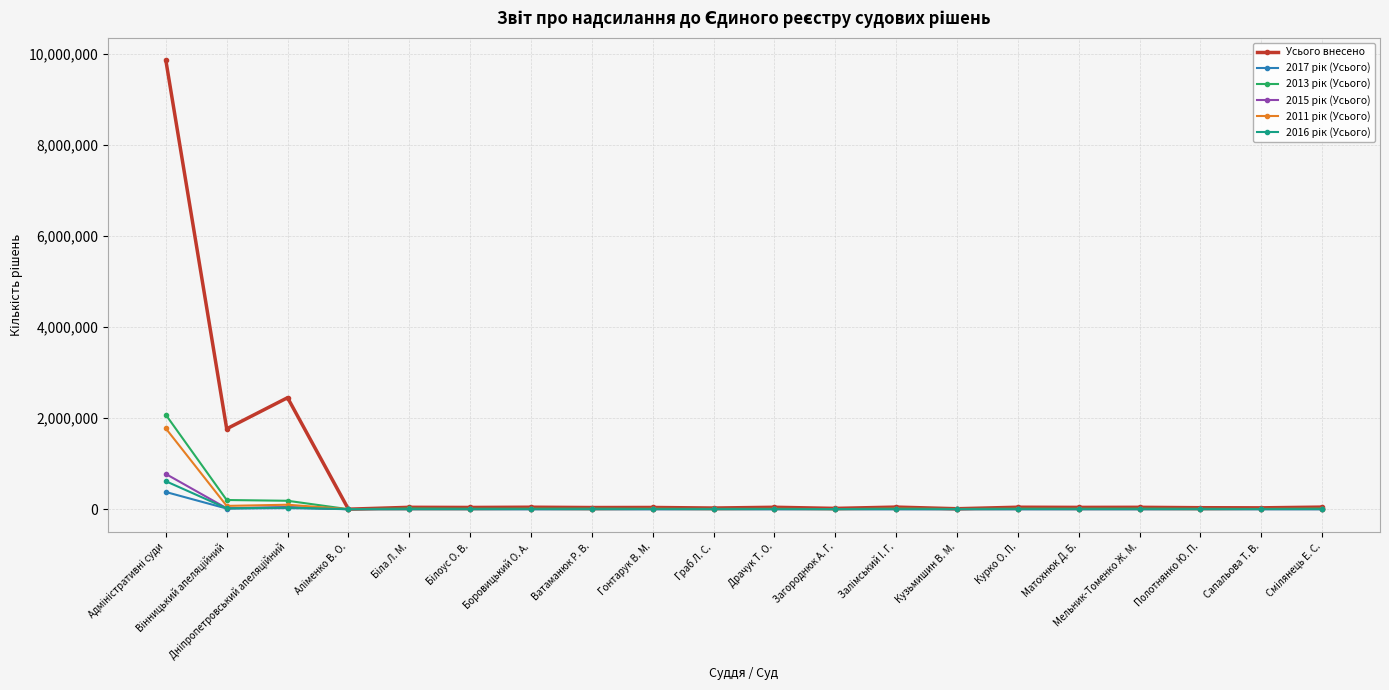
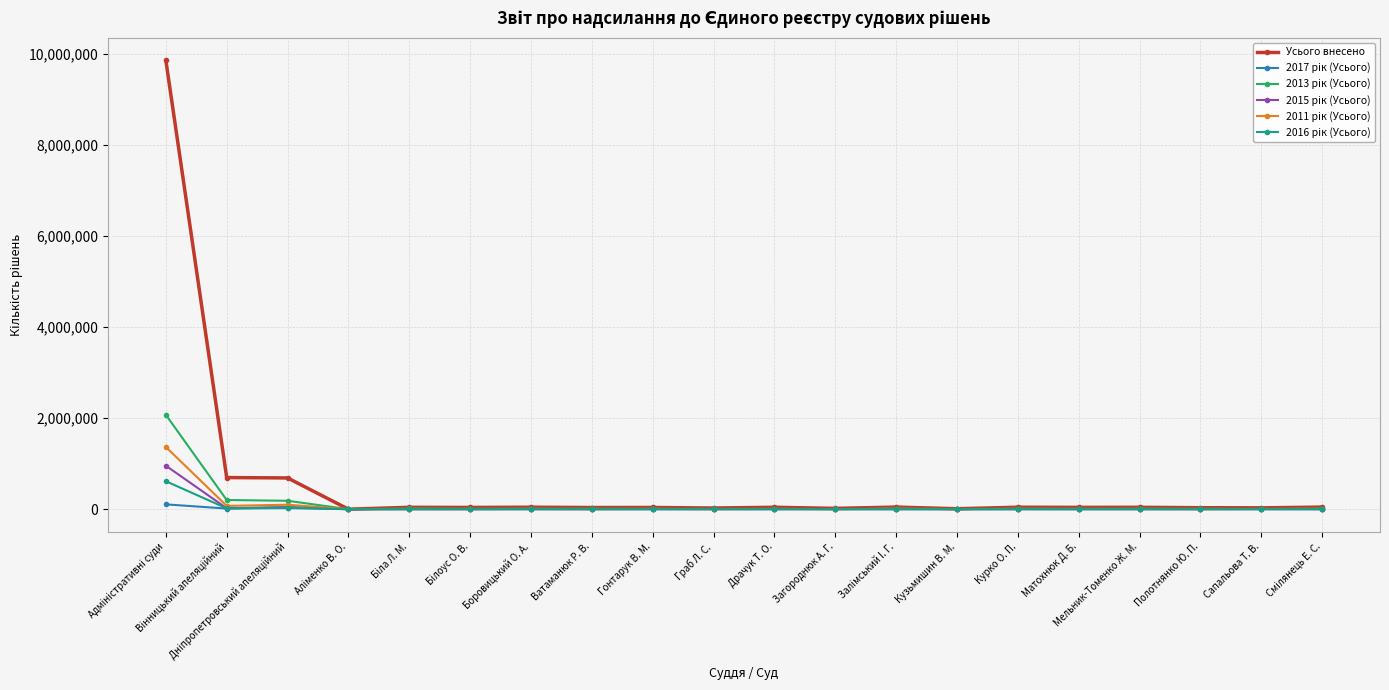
2017 рік (Усього), Адміністративні суди: 400,000 -> 100,000
2015 рік (Усього), Адміністративні суди: 800,000 -> 1,000,000
2011 рік (Усього), Адміністративні суди: 1,800,000 -> 1,400,000
Усього внесено, Вінницький апеляційний: 1,800,000 -> 700,000
Усього внесено, Дніпропетровський апеляційний: 2,500,000 -> 700,000
